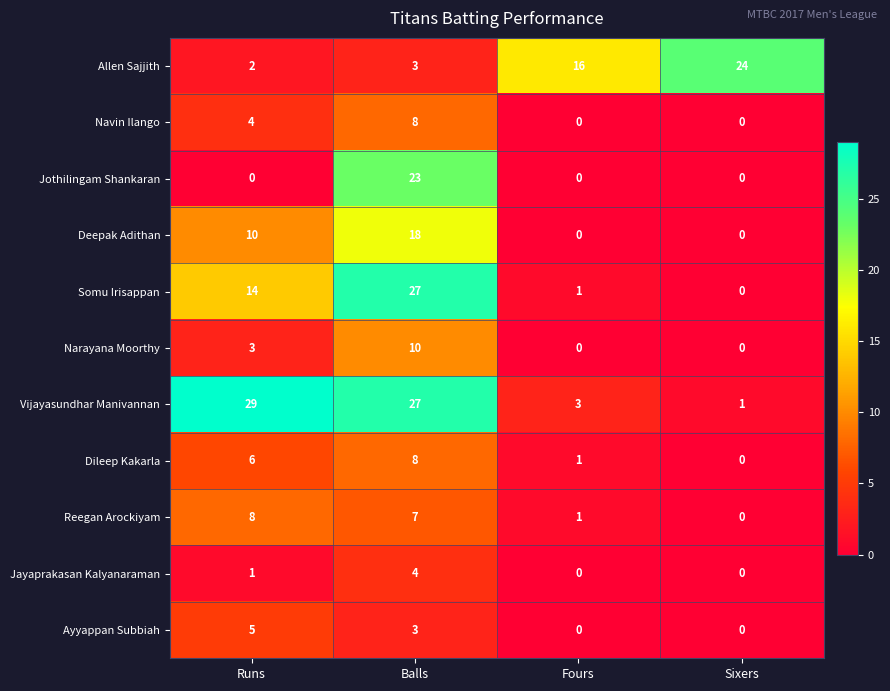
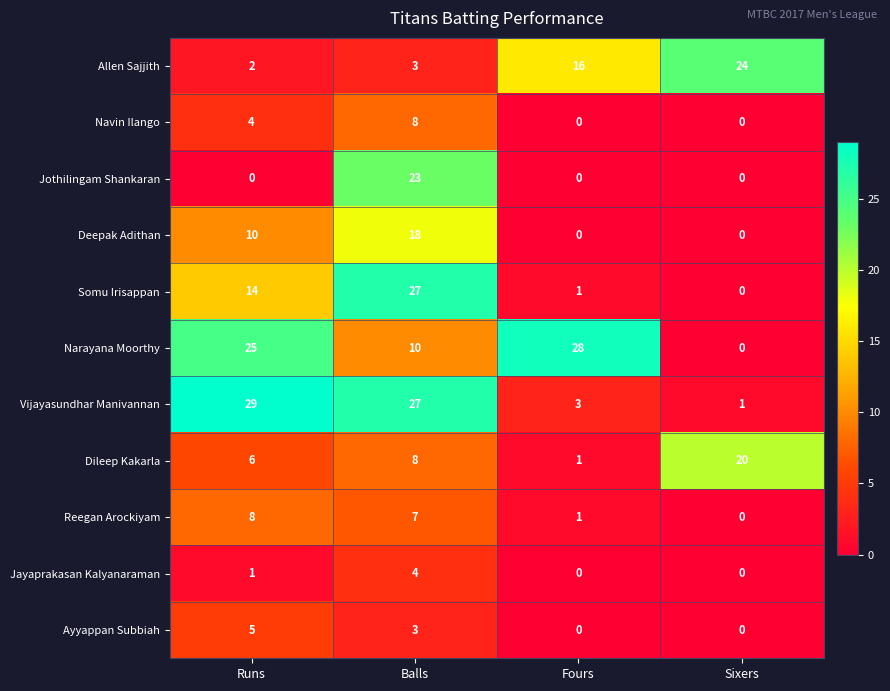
Narayana Moorthy, Runs: 3 -> 25
Narayana Moorthy, Fours: 0 -> 28
Dileep Kakarla, Sixers: 0 -> 20
